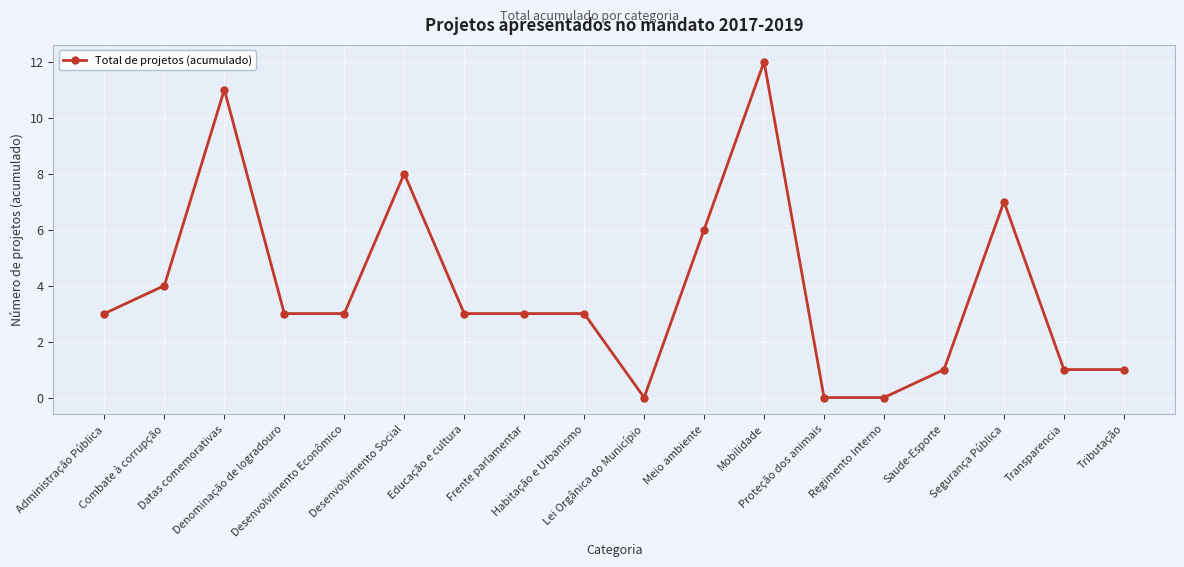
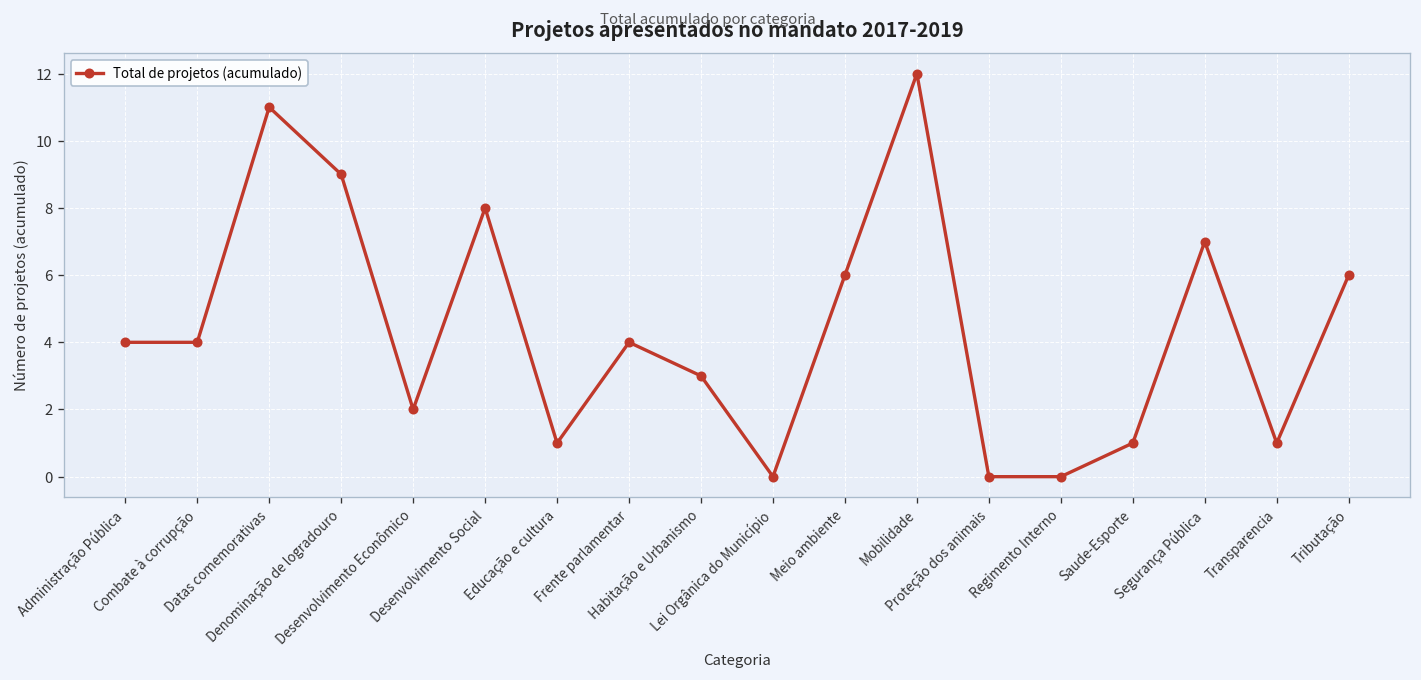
Administração Pública: 3 -> 4
Denominação de logradouro: 3 -> 9
Desenvolvimento Econômico: 3 -> 2
Educação e cultura: 3 -> 1
Frente parlamentar: 3 -> 4
Tributação: 1 -> 6
